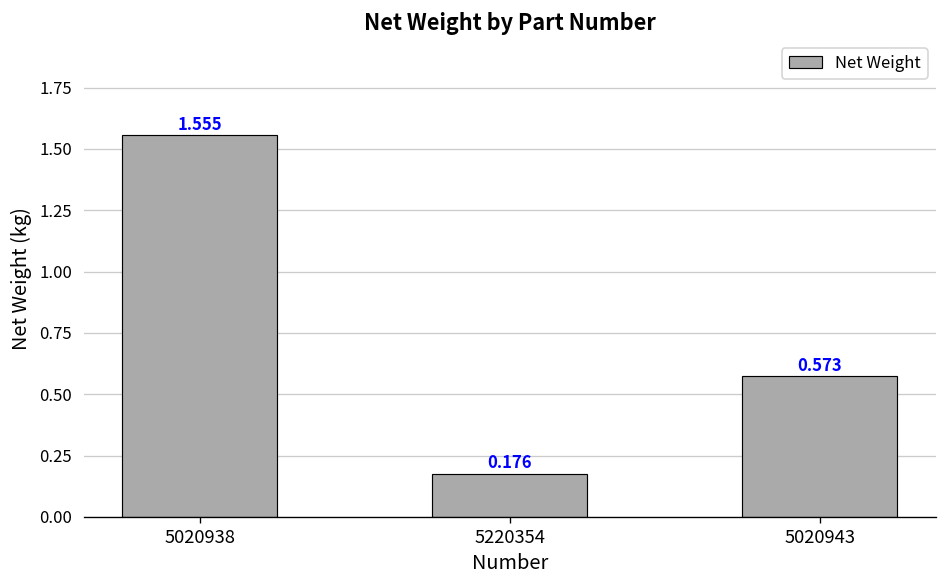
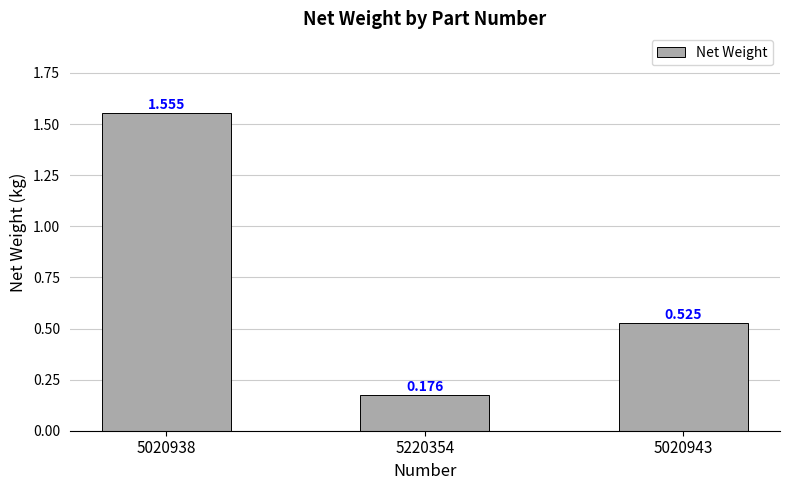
5020943: 0.573 -> 0.525
